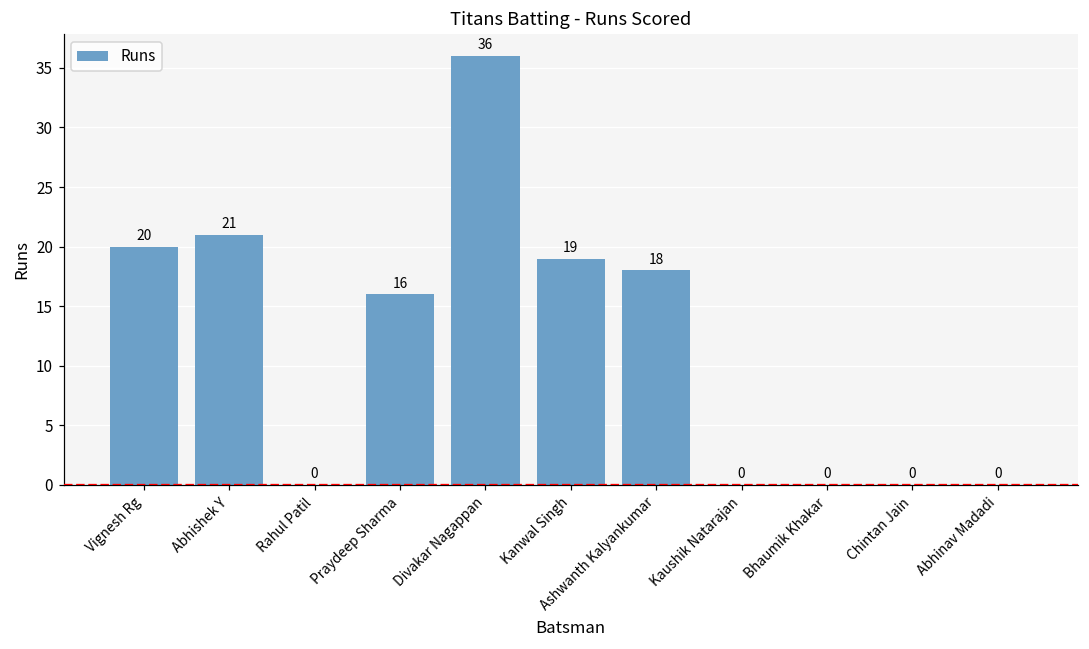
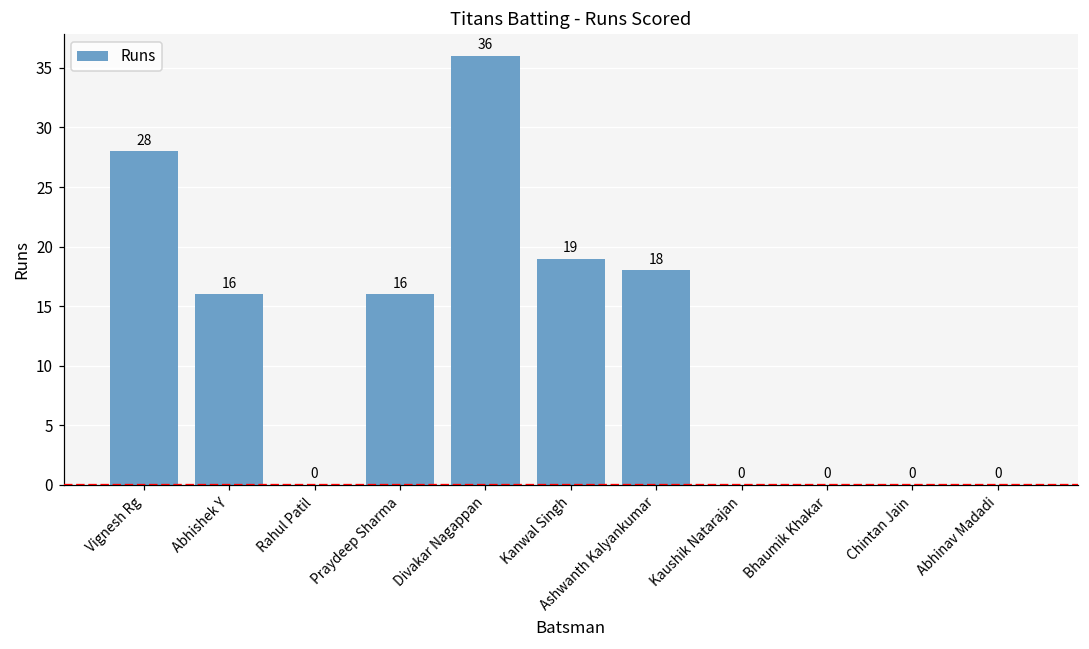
Vignesh Rg: 20 -> 28
Abhishek Y: 21 -> 16
